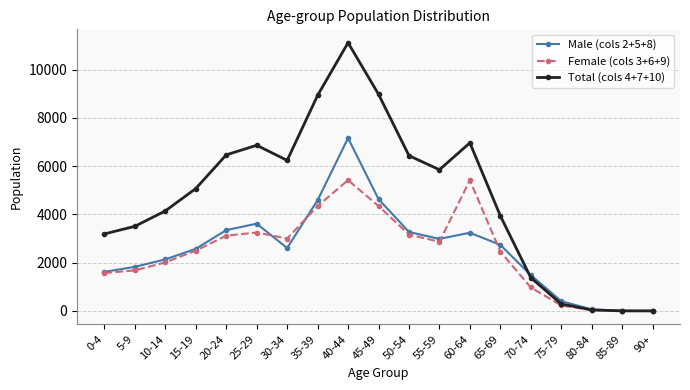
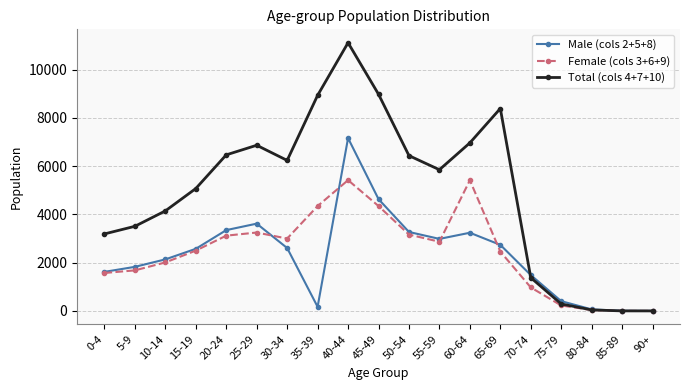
Male (cols 2+5+8), 35-39: 4600 -> 200
Total (cols 4+7+10), 65-69: 3900 -> 8400
